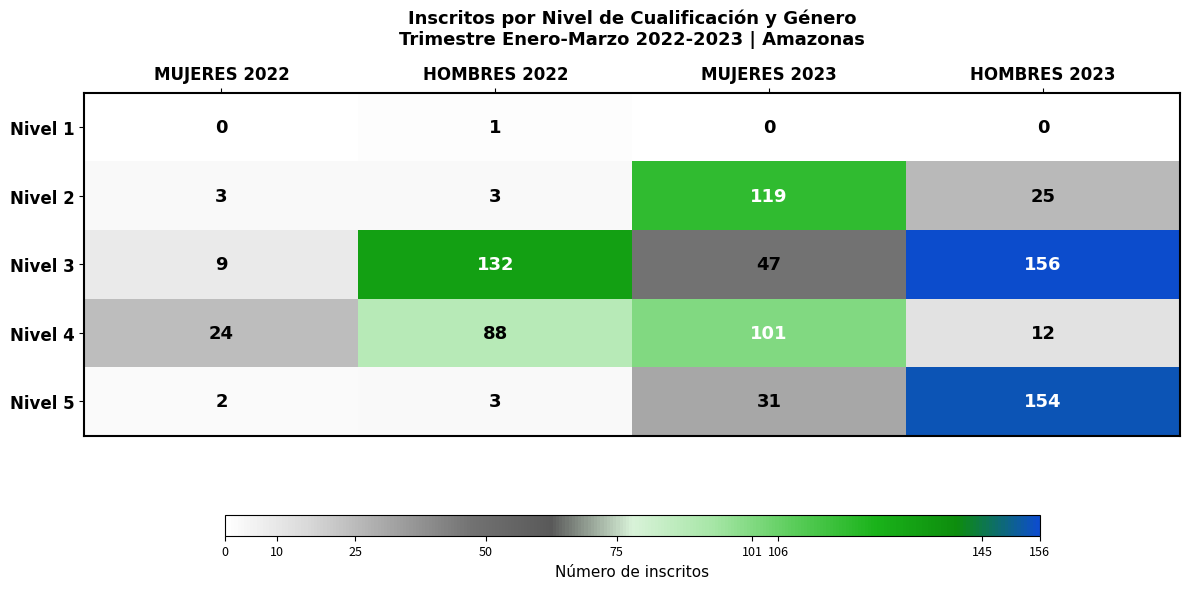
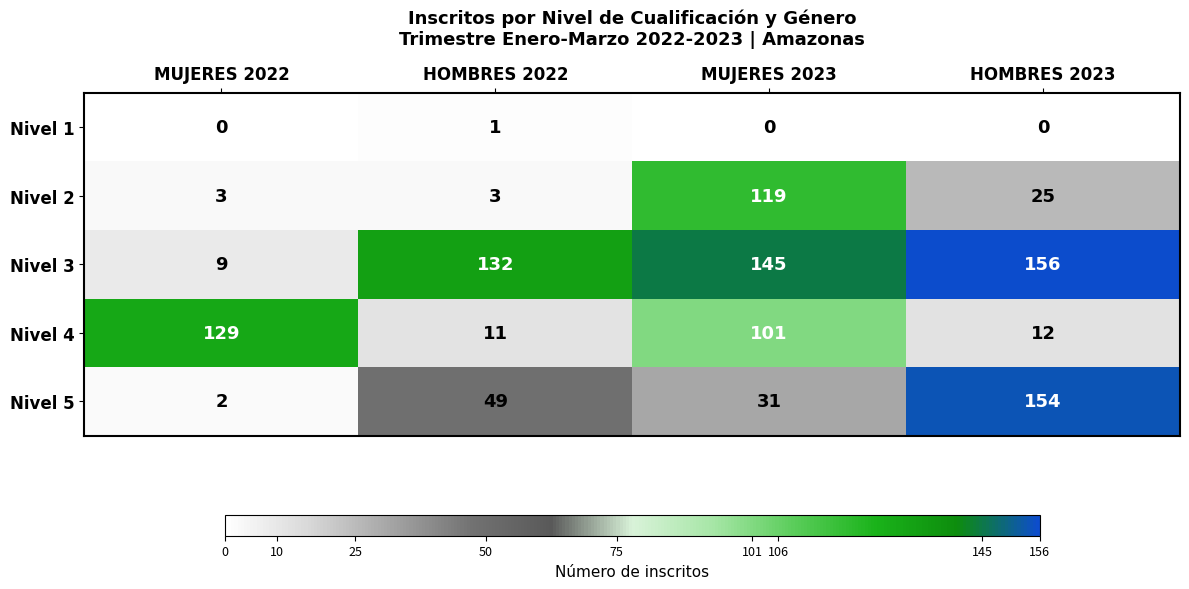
Nivel 3, MUJERES 2023: 47 -> 145
Nivel 4, MUJERES 2022: 24 -> 129
Nivel 4, HOMBRES 2022: 88 -> 11
Nivel 5, HOMBRES 2022: 3 -> 49
